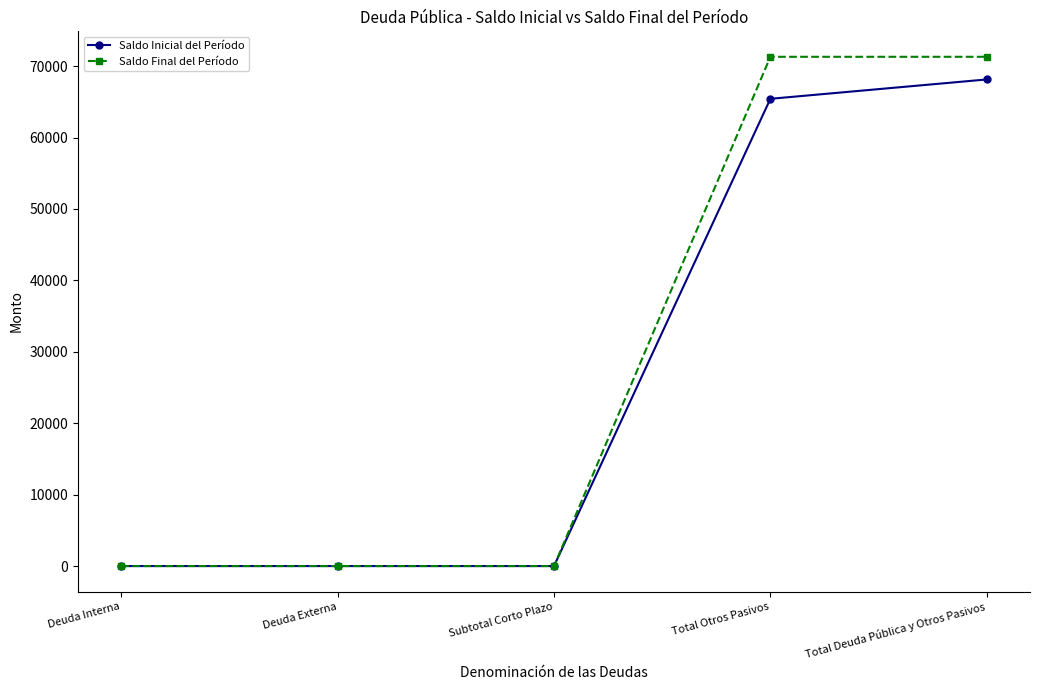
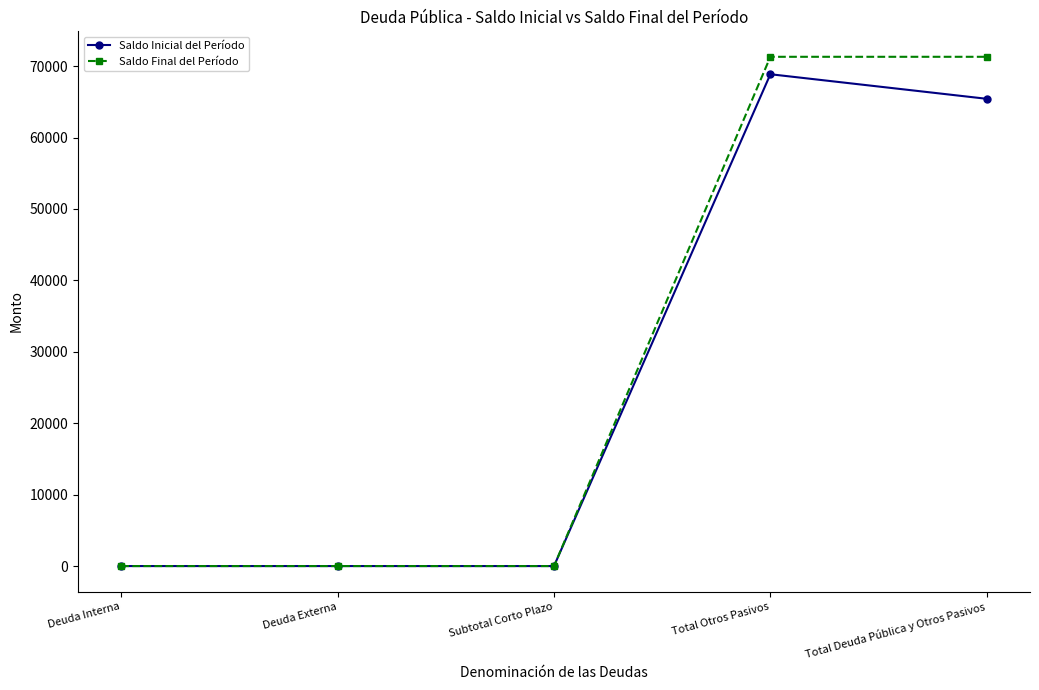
Saldo Inicial del Período, Total Otros Pasivos: 65000 -> 69000
Saldo Inicial del Período, Total Deuda Pública y Otros Pasivos: 68000 -> 65000
